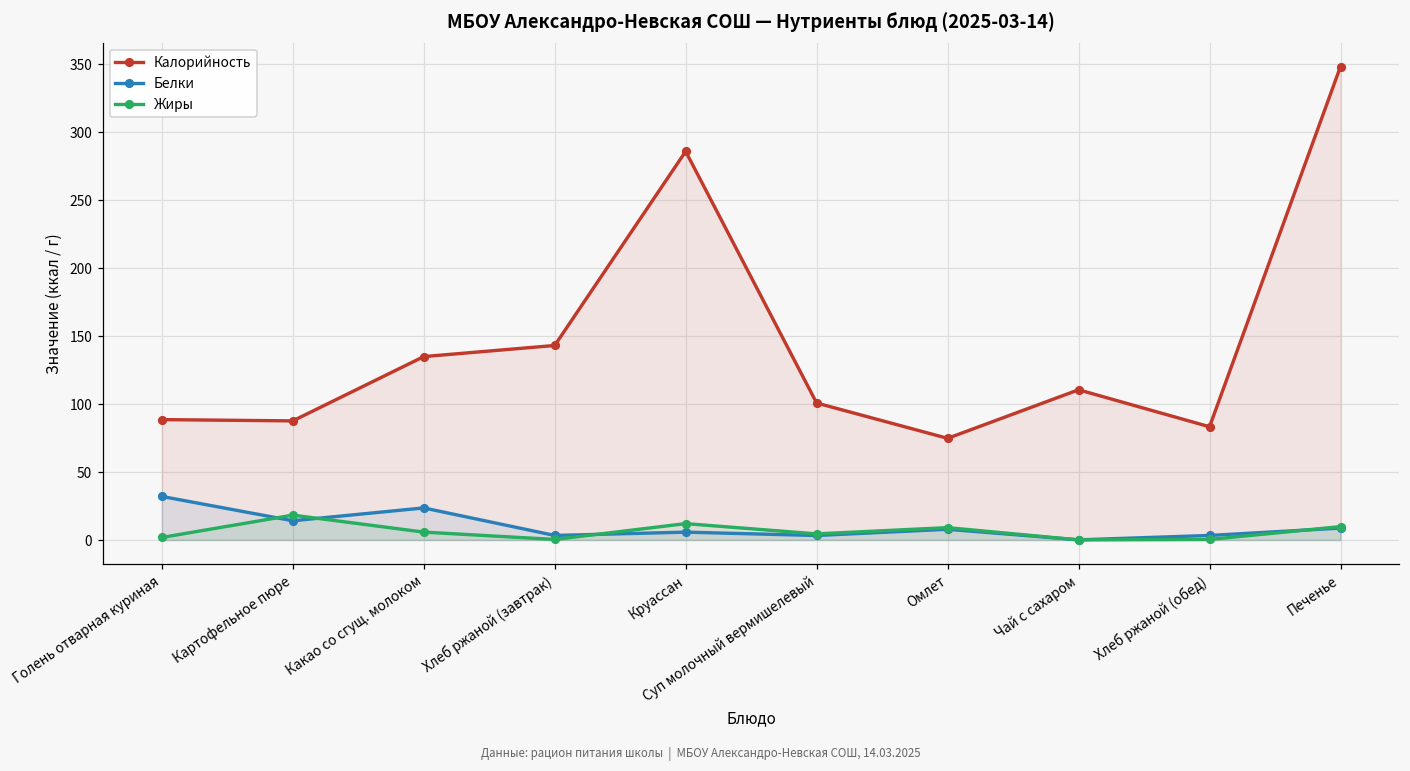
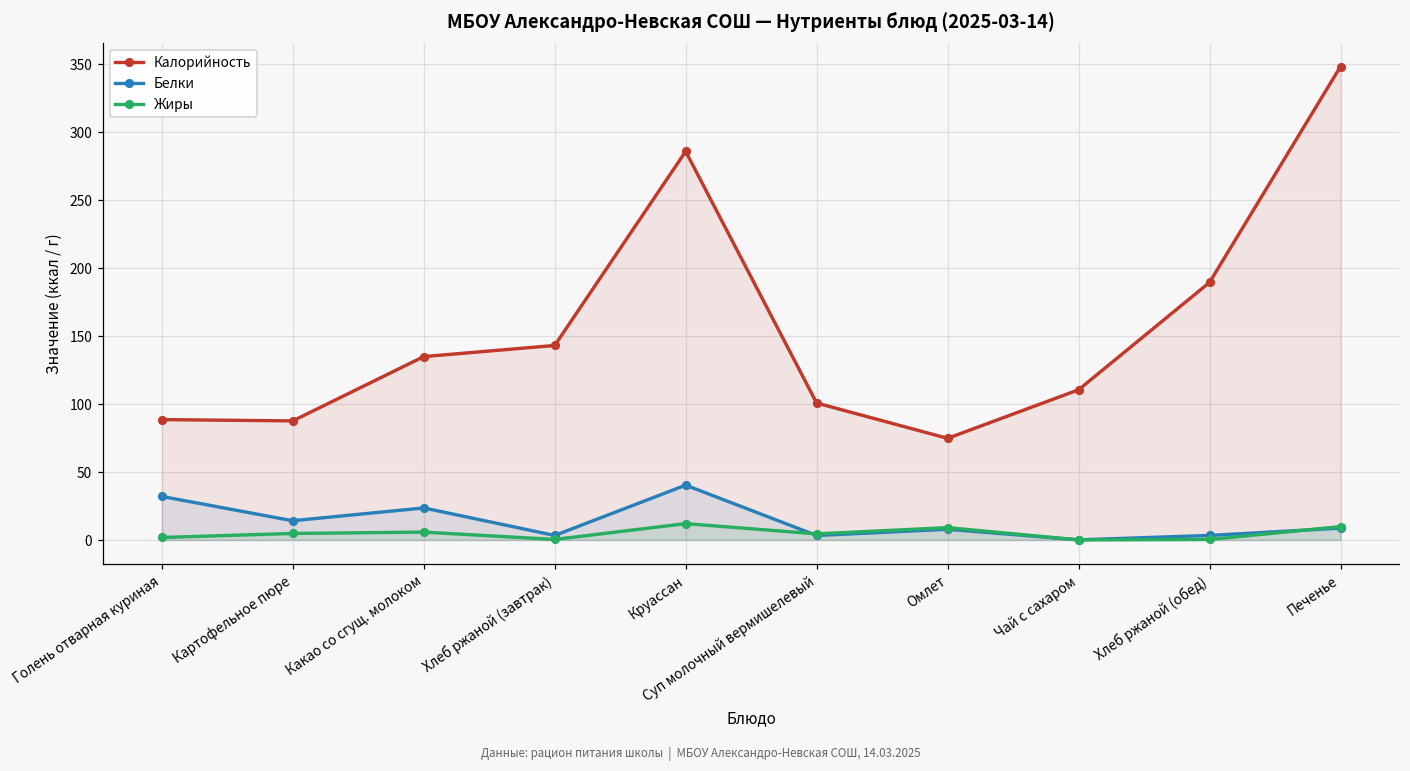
Жиры, Картофельное пюре: 18 -> 5
Белки, Круассан: 6 -> 40
Калорийность, Хлеб ржаной (обед): 83 -> 189
